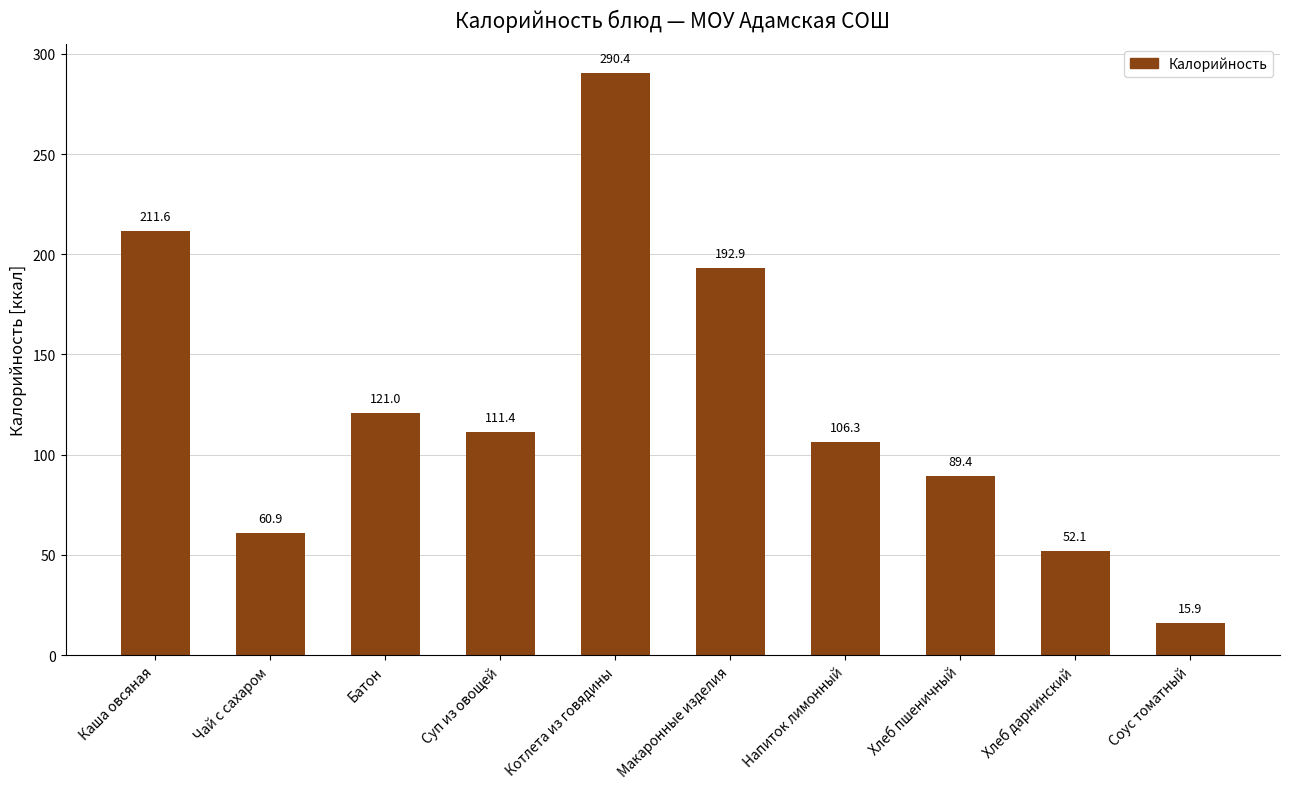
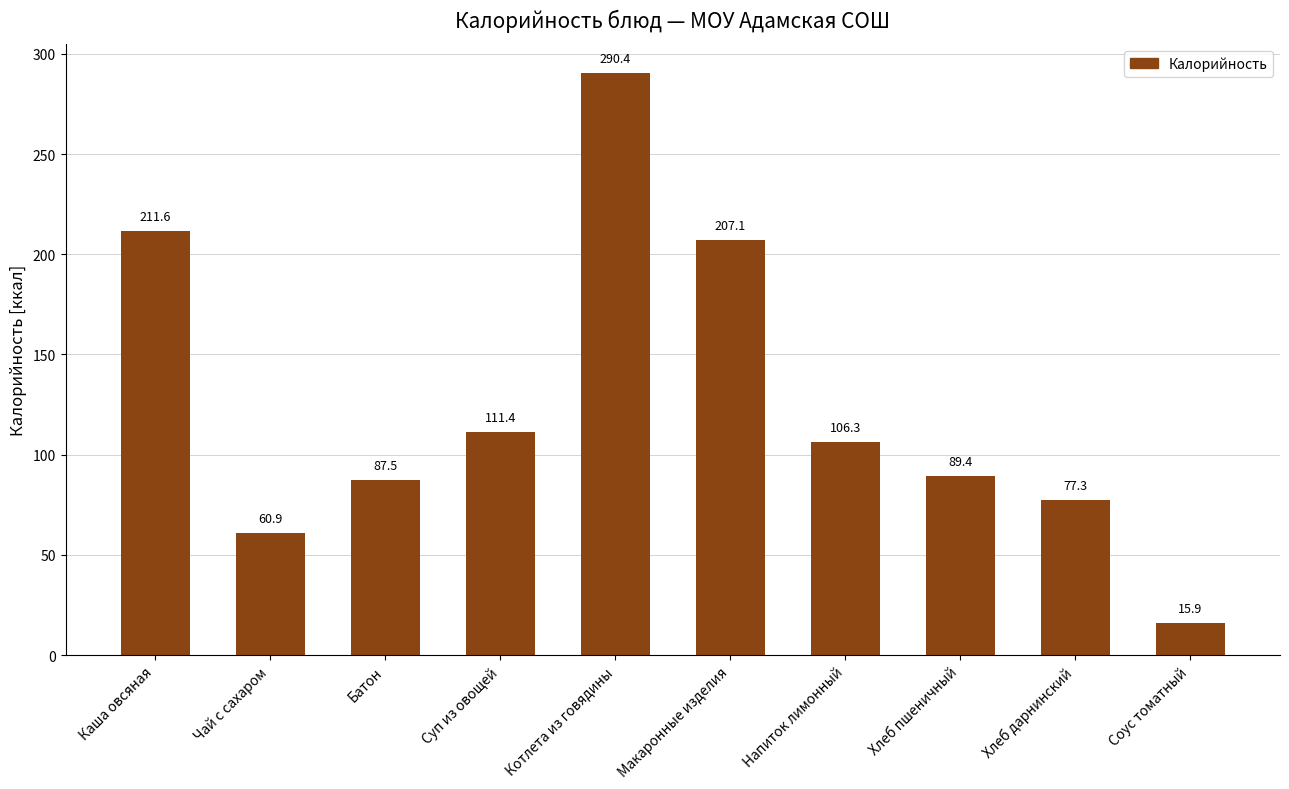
Батон: 121.0 -> 87.5
Макаронные изделия: 192.9 -> 207.1
Хлеб дарнинский: 52.1 -> 77.3
